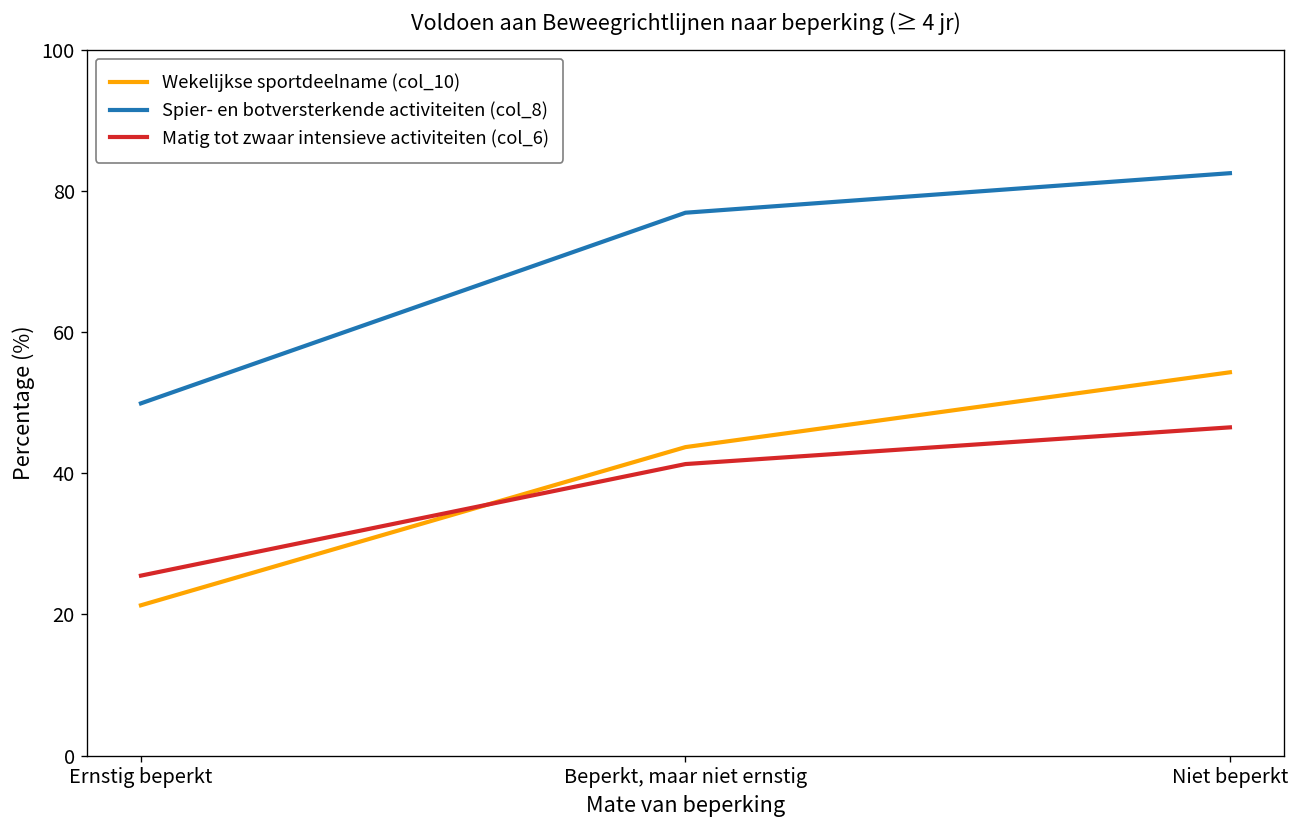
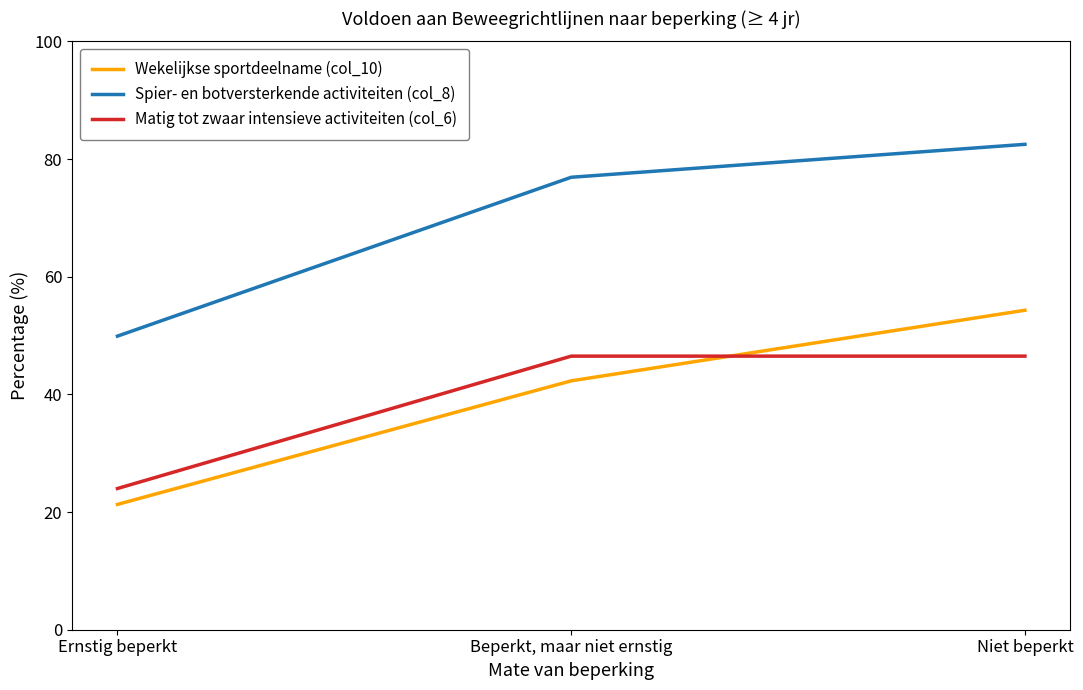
Matig tot zwaar intensieve activiteiten (col_6), Ernstig beperkt: 26 -> 24
Wekelijkse sportdeelname (col_10), Beperkt, maar niet ernstig: 44 -> 42
Matig tot zwaar intensieve activiteiten (col_6), Beperkt, maar niet ernstig: 41 -> 47
